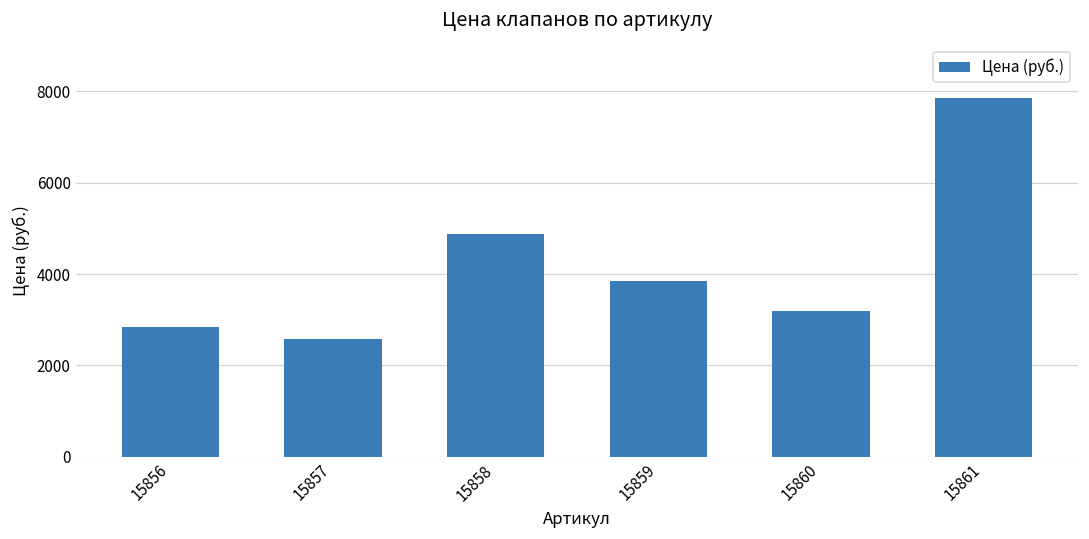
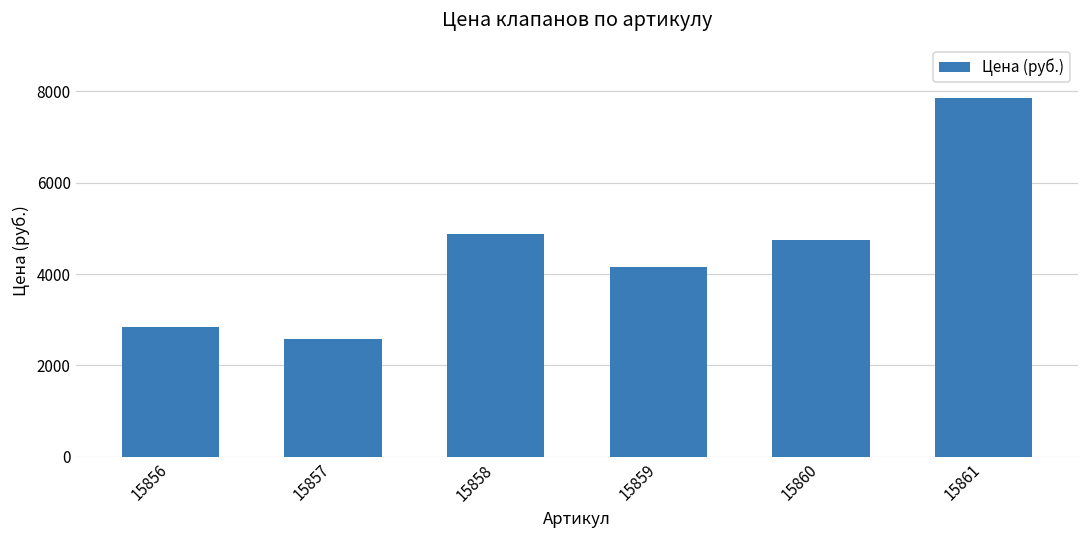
15859: 3900 -> 4200
15860: 3200 -> 4700
